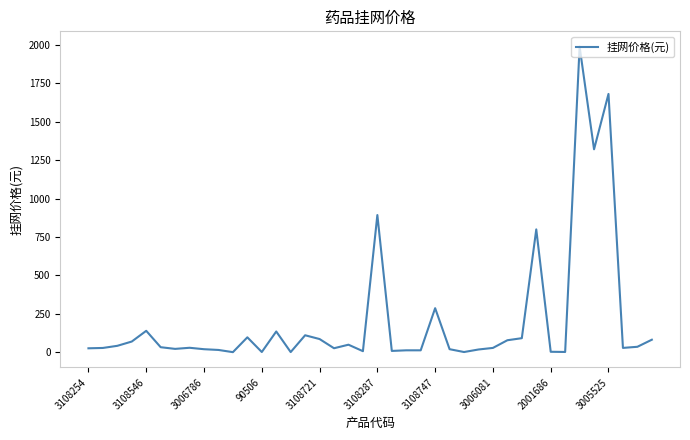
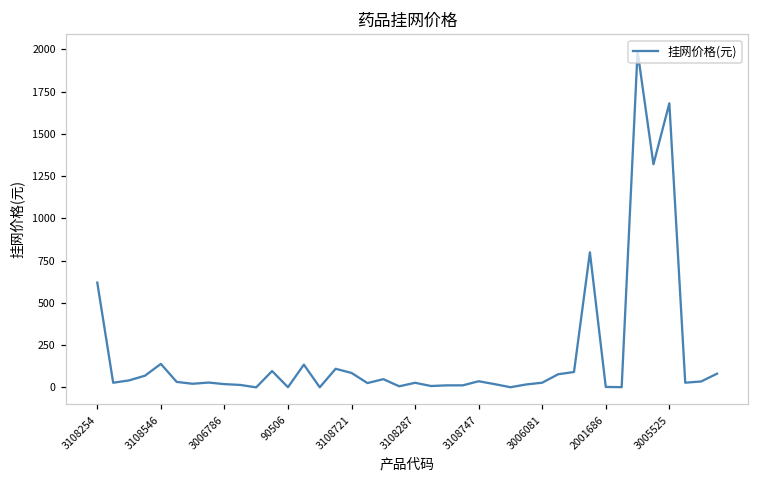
3108254: 30 -> 620
3108287: 890 -> 30
3108747: 290 -> 40
